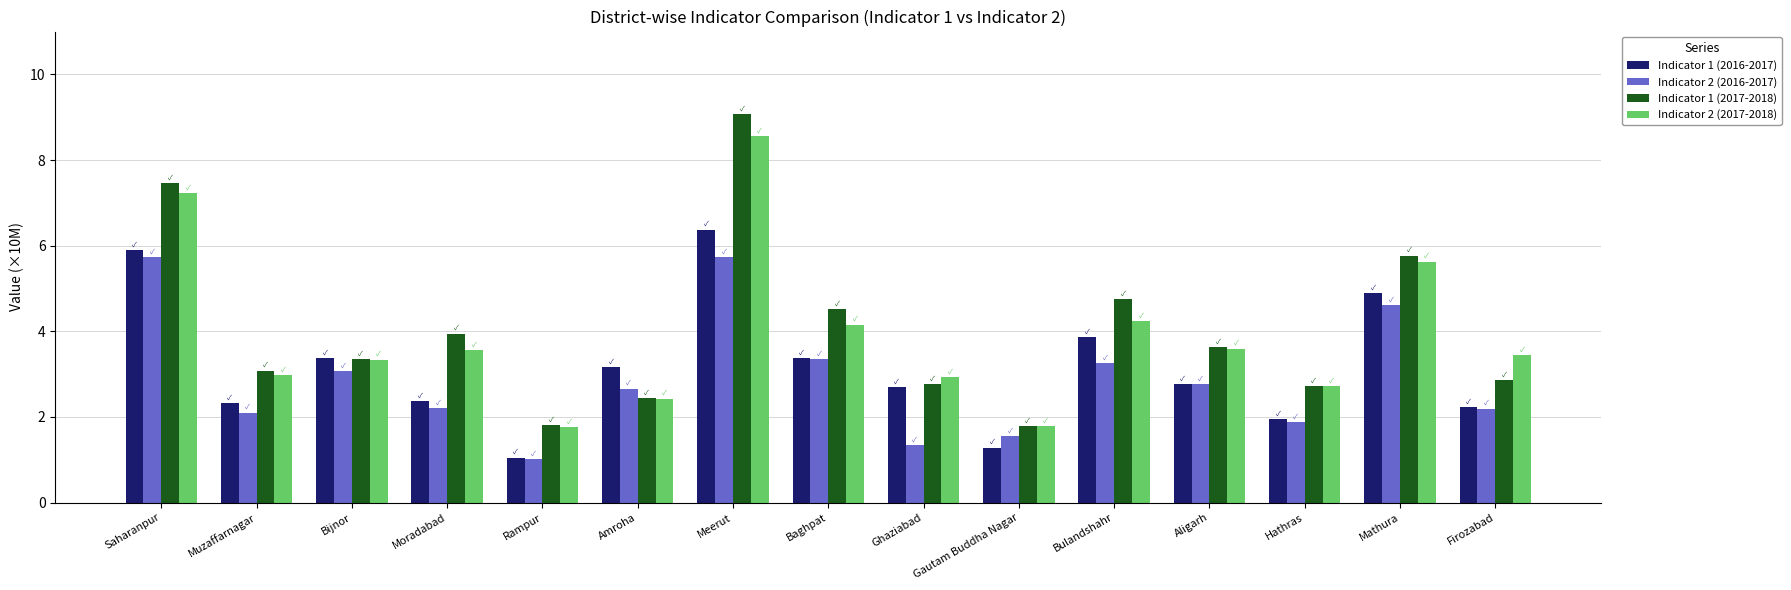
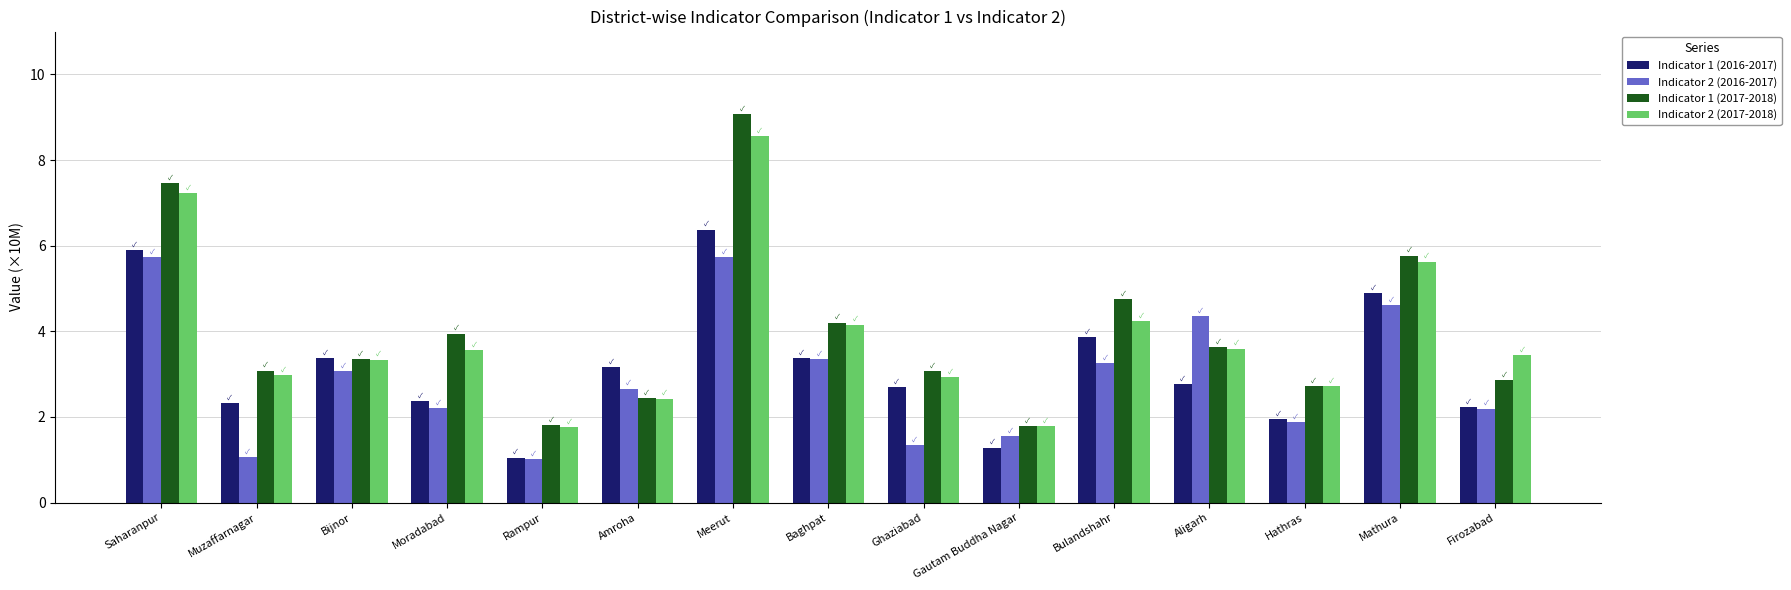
Indicator 2 (2016-2017), Muzaffarnagar: 2.1 -> 1.1
Indicator 1 (2017-2018), Baghpat: 4.5 -> 4.2
Indicator 1 (2017-2018), Ghaziabad: 2.8 -> 3.1
Indicator 2 (2016-2017), Aligarh: 2.8 -> 4.3
